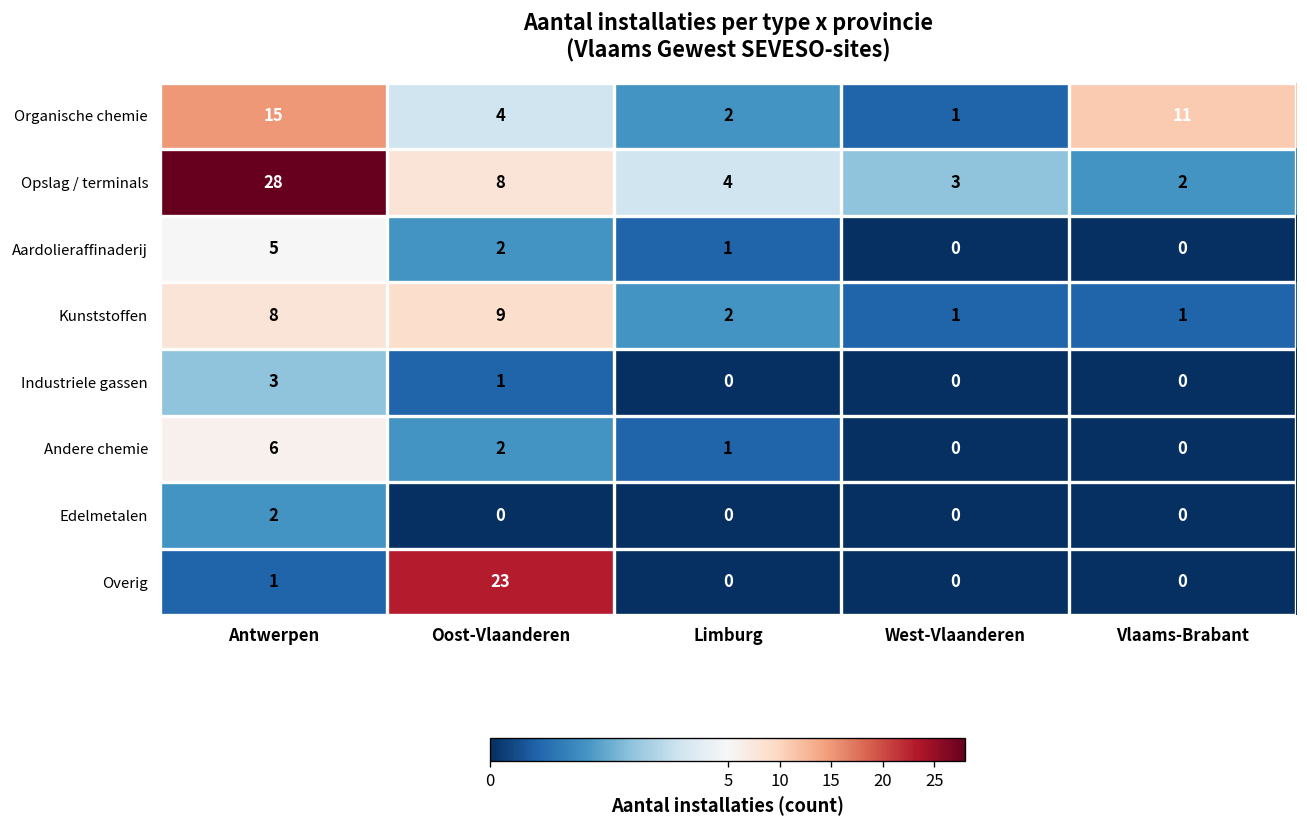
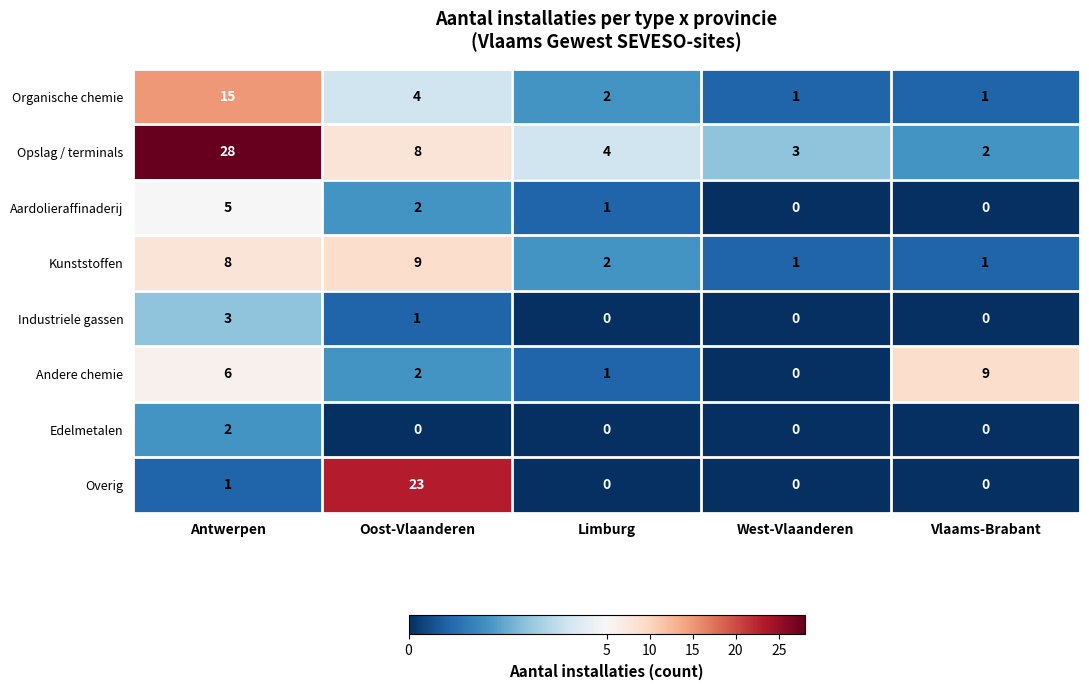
Organische chemie, Vlaams-Brabant: 11 -> 1
Andere chemie, Vlaams-Brabant: 0 -> 9
